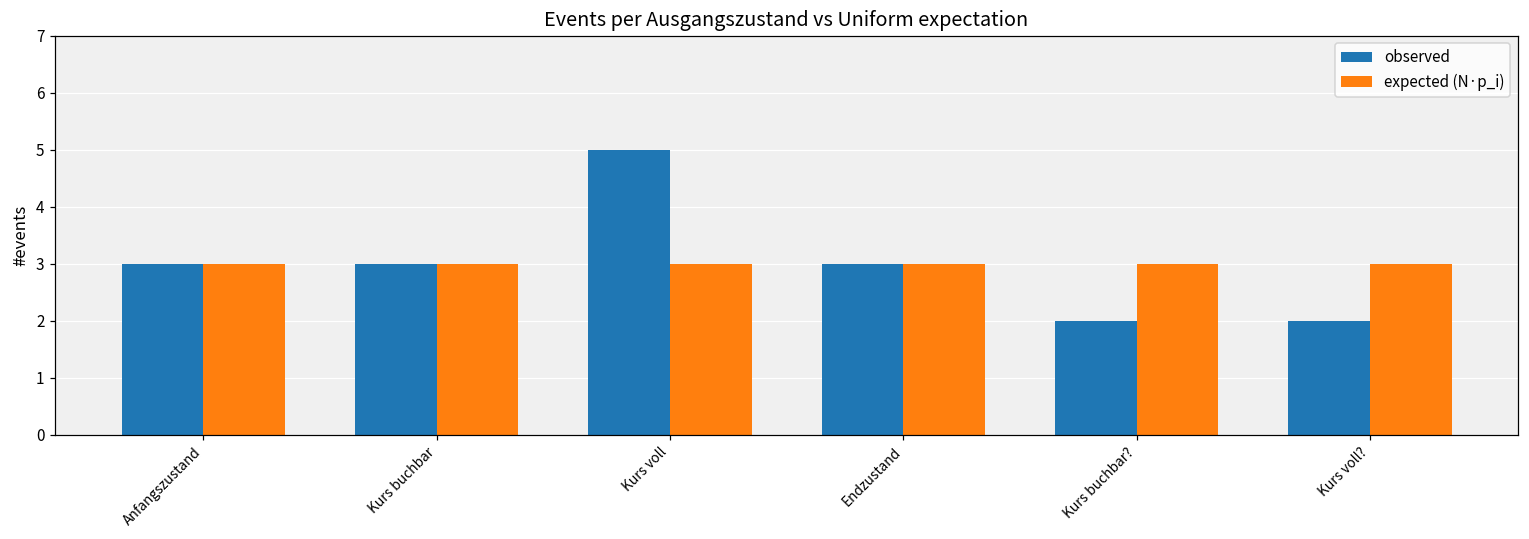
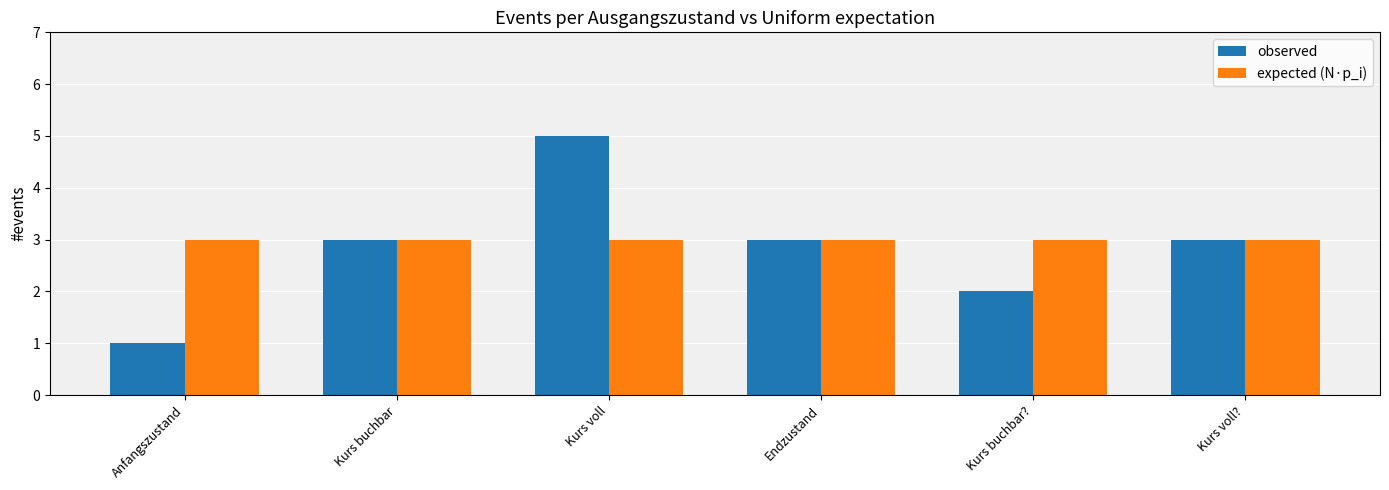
observed, Anfangszustand: 3 -> 1
observed, Kurs voll?: 2 -> 3
